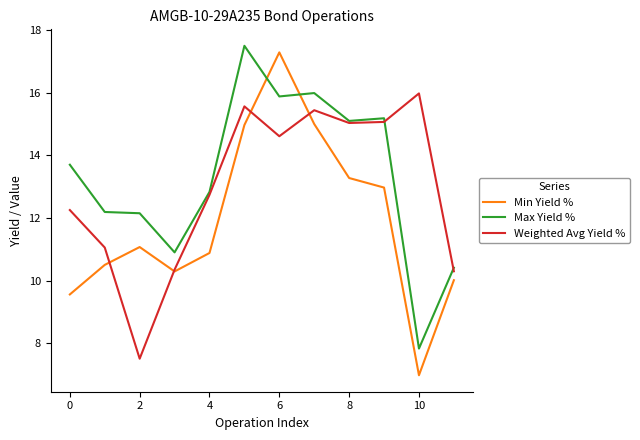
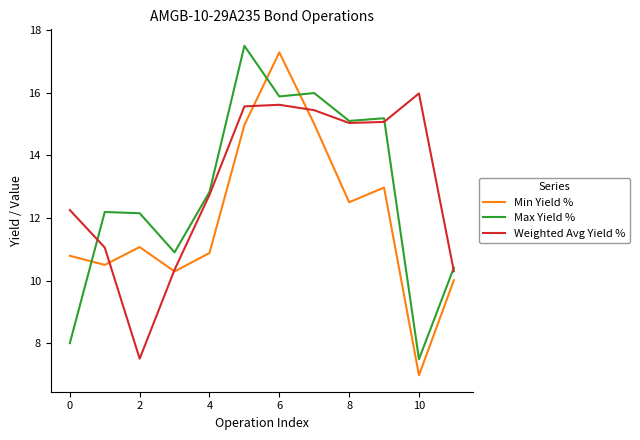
Min Yield %, 0: 9.6 -> 10.8
Max Yield %, 0: 13.7 -> 8.0
Weighted Avg Yield %, 6: 14.6 -> 15.6
Min Yield %, 8: 13.3 -> 12.5
Max Yield %, 10: 7.8 -> 7.5
